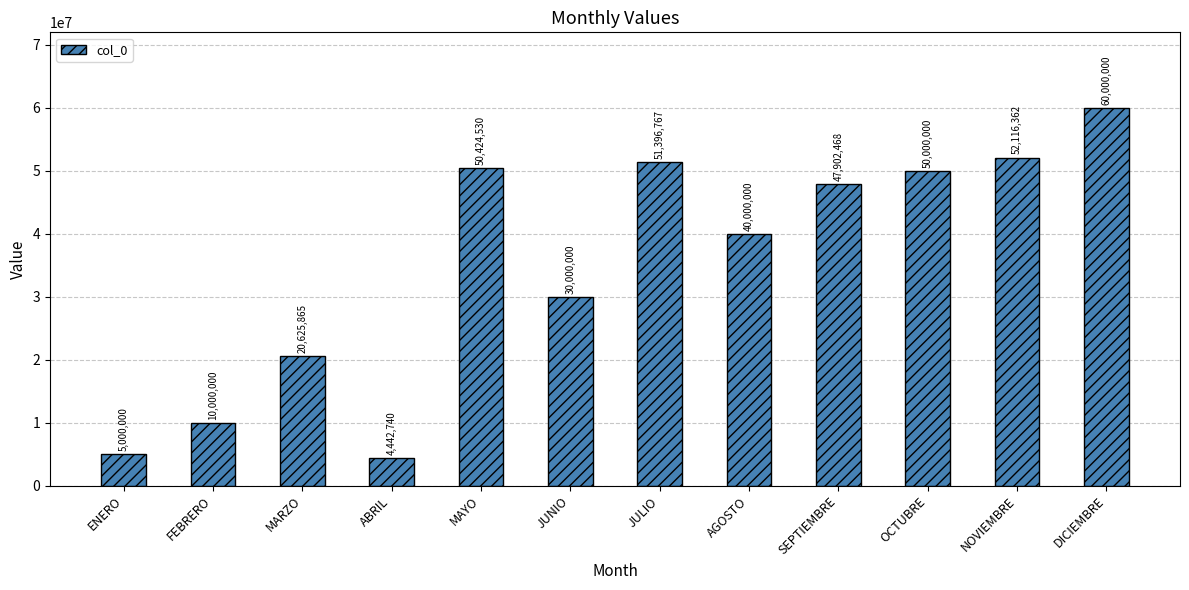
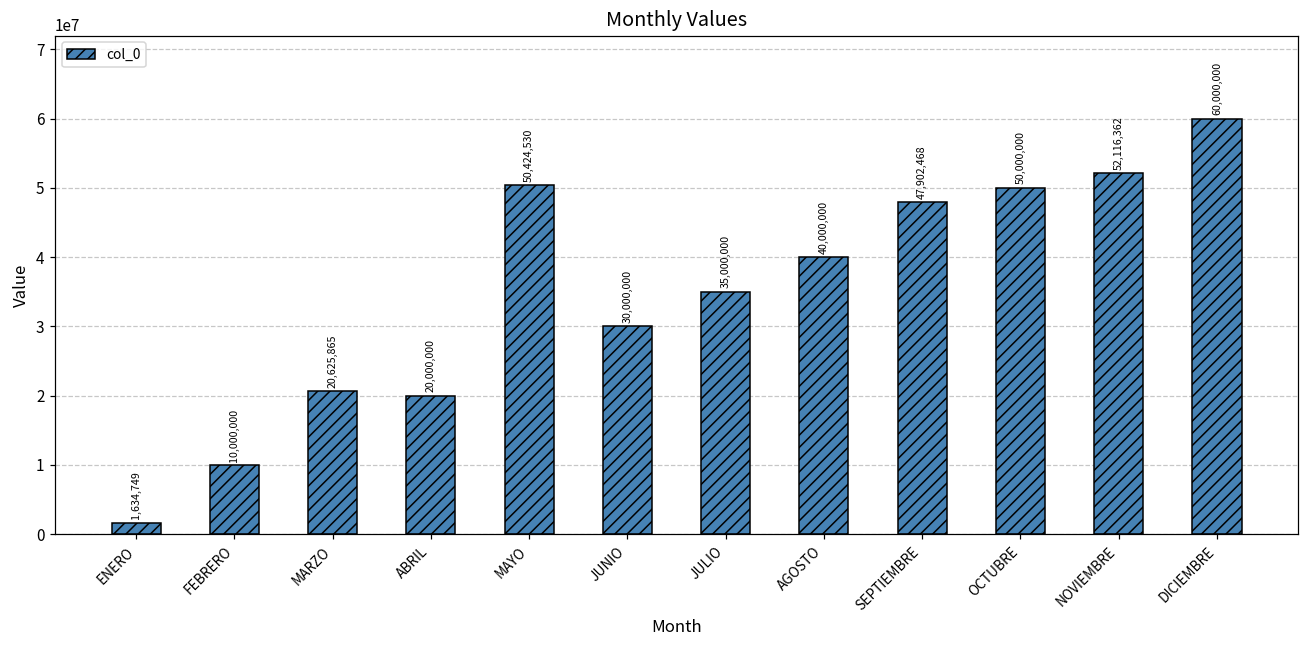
ENERO: 5,000,000 -> 1,634,749
ABRIL: 4,442,740 -> 20,000,000
JULIO: 51,396,767 -> 35,000,000
